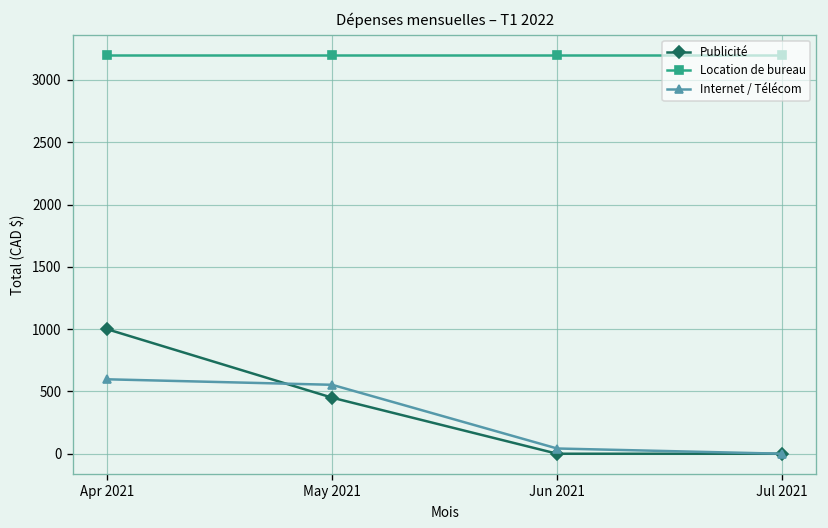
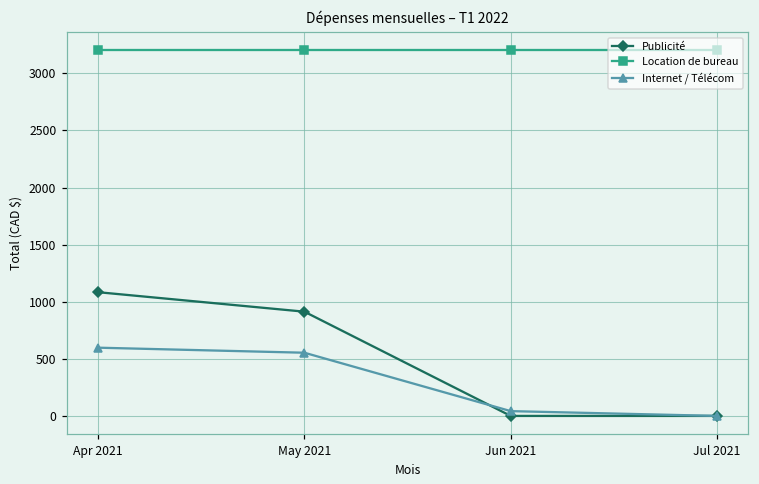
Publicité, Apr 2021: 1000 -> 1080
Publicité, May 2021: 450 -> 910
